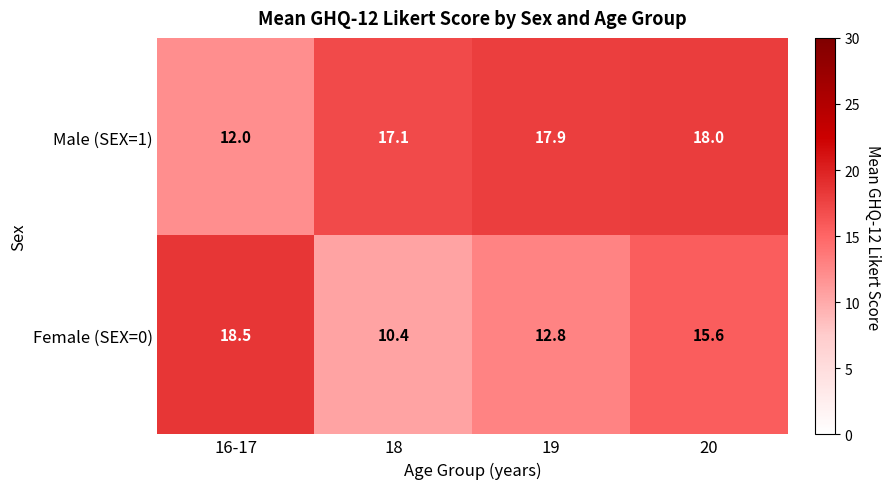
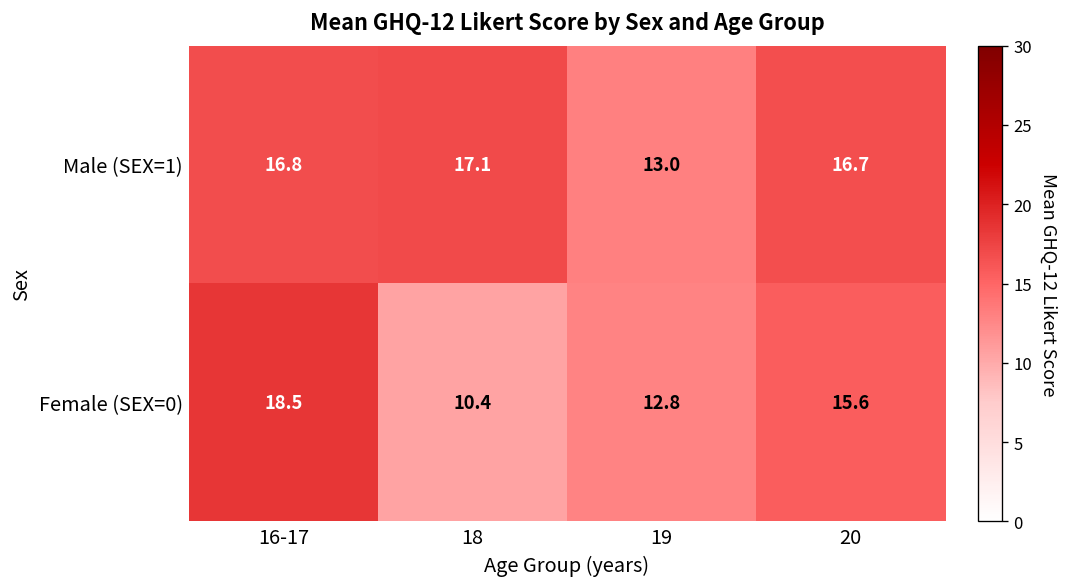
Male (SEX=1), 16-17: 12.0 -> 16.8
Male (SEX=1), 19: 17.9 -> 13.0
Male (SEX=1), 20: 18.0 -> 16.7
